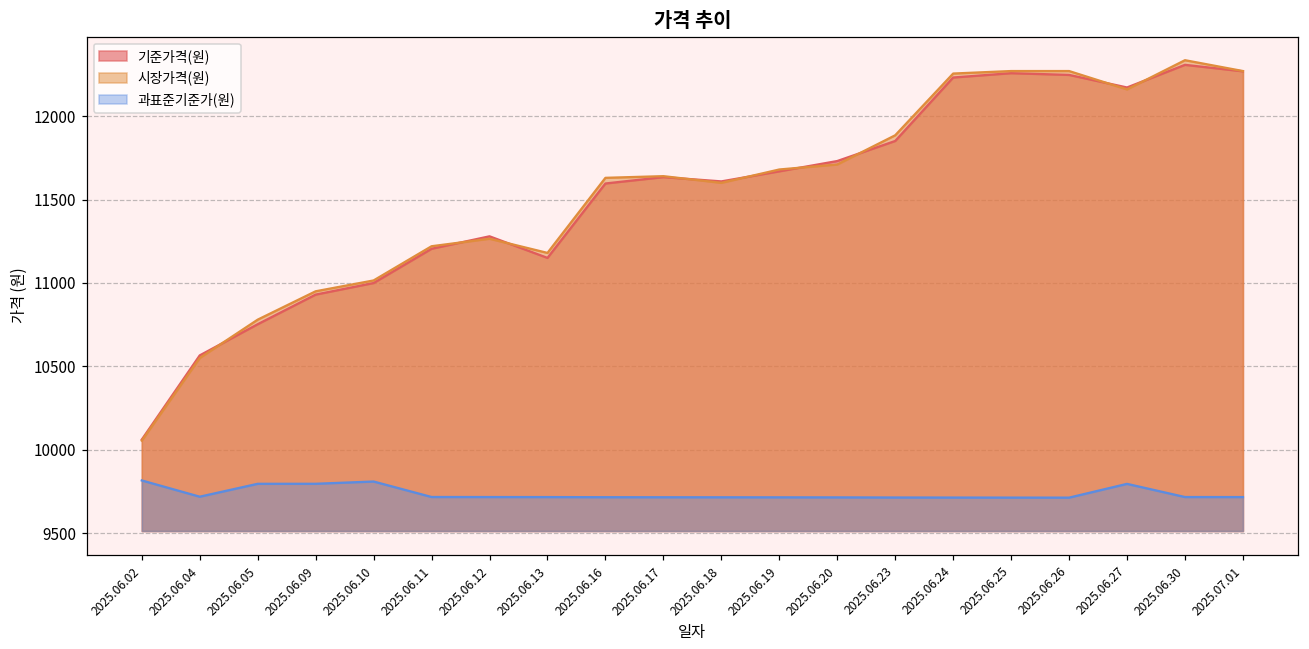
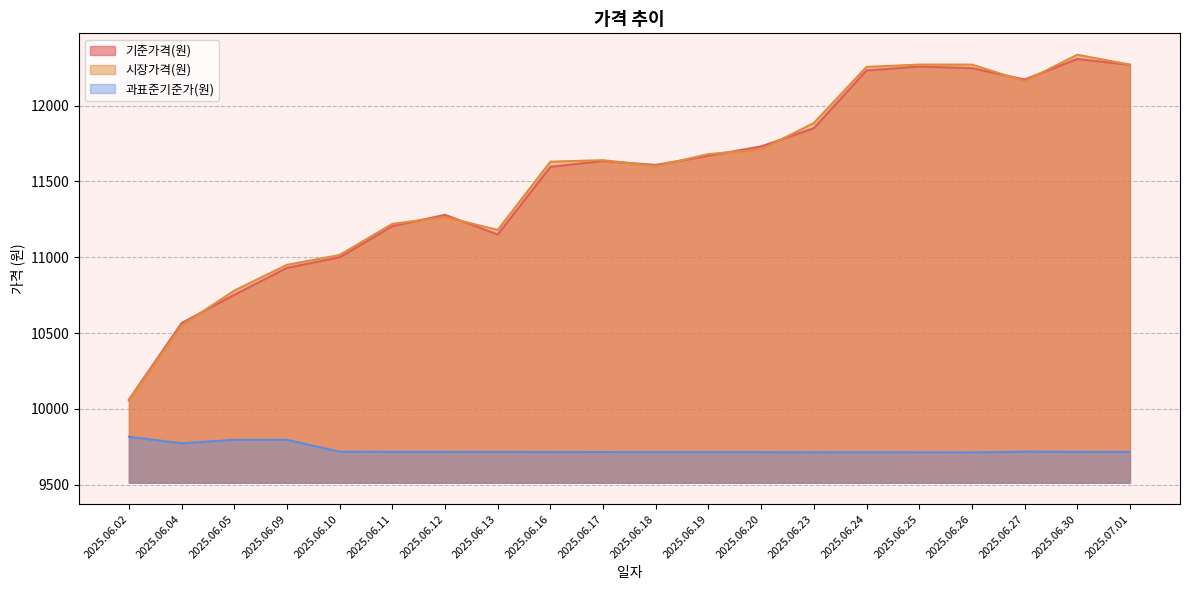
과표준기준가(원), 2025.06.04: 9720 -> 9770
과표준기준가(원), 2025.06.10: 9810 -> 9720
과표준기준가(원), 2025.06.27: 9800 -> 9720
